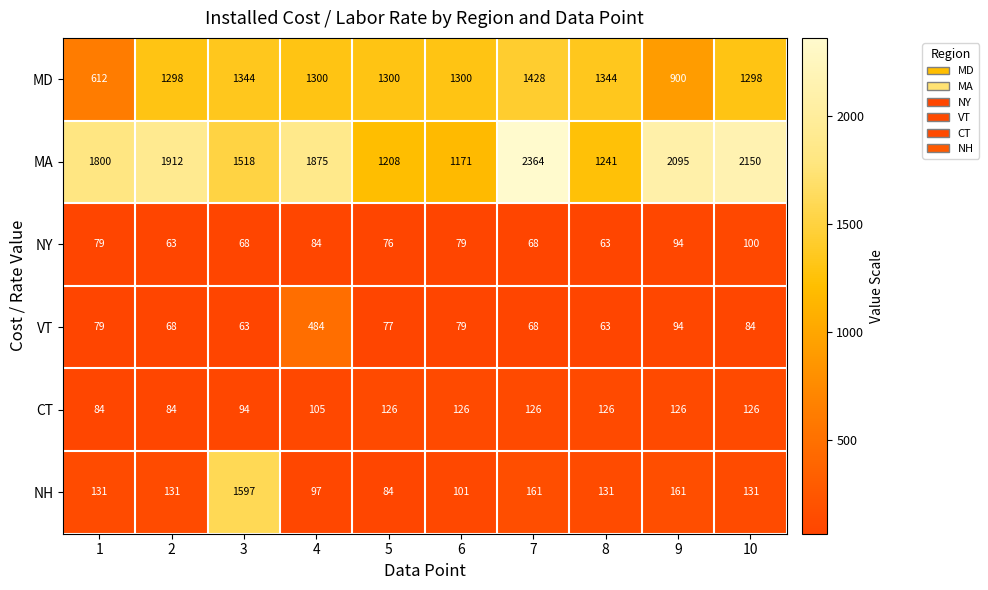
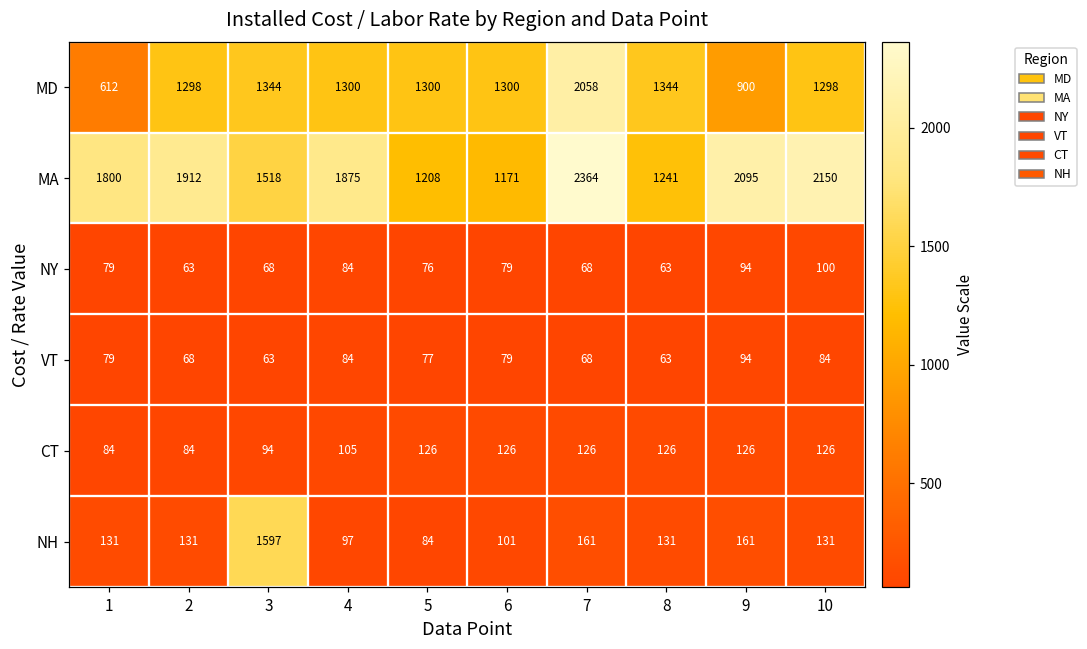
MD, 7: 1428 -> 2058
VT, 4: 484 -> 84
